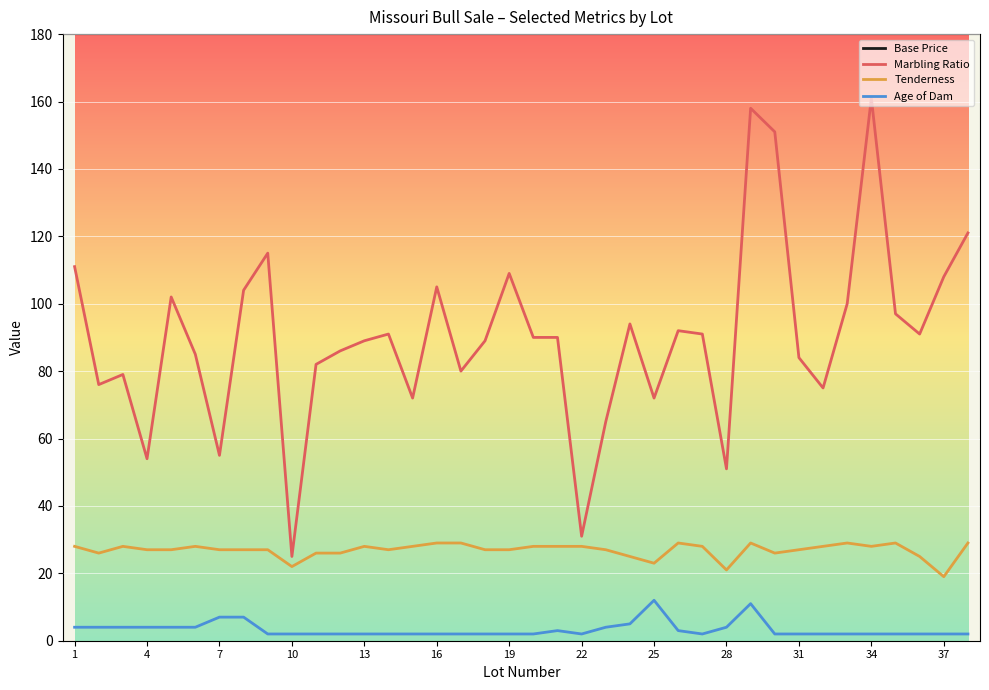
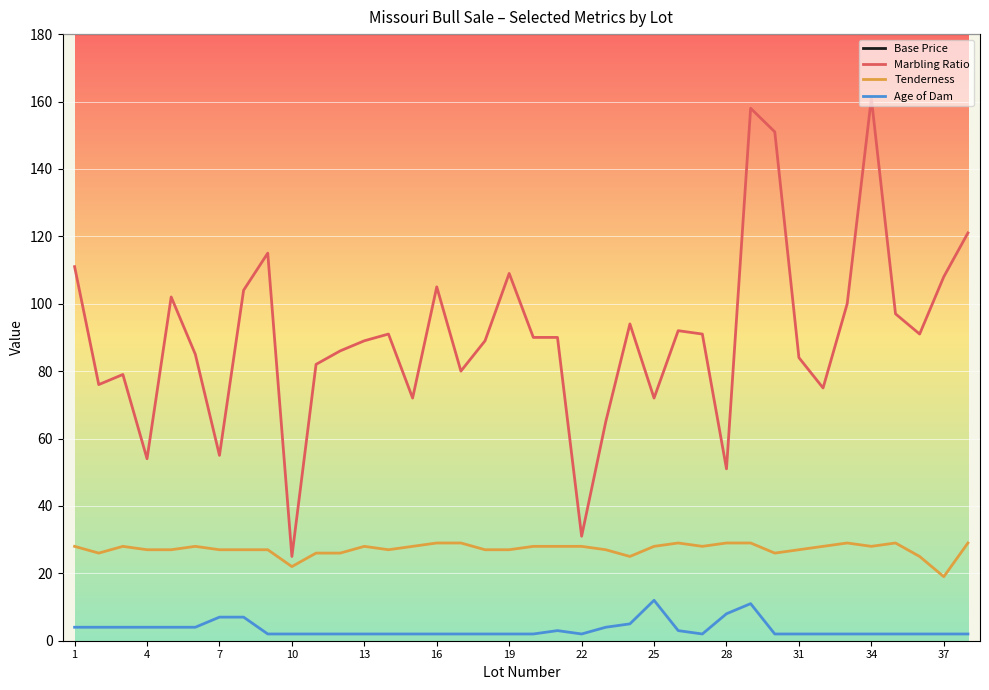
Tenderness, 25: 23 -> 28
Tenderness, 28: 21 -> 29
Age of Dam, 28: 4 -> 8
